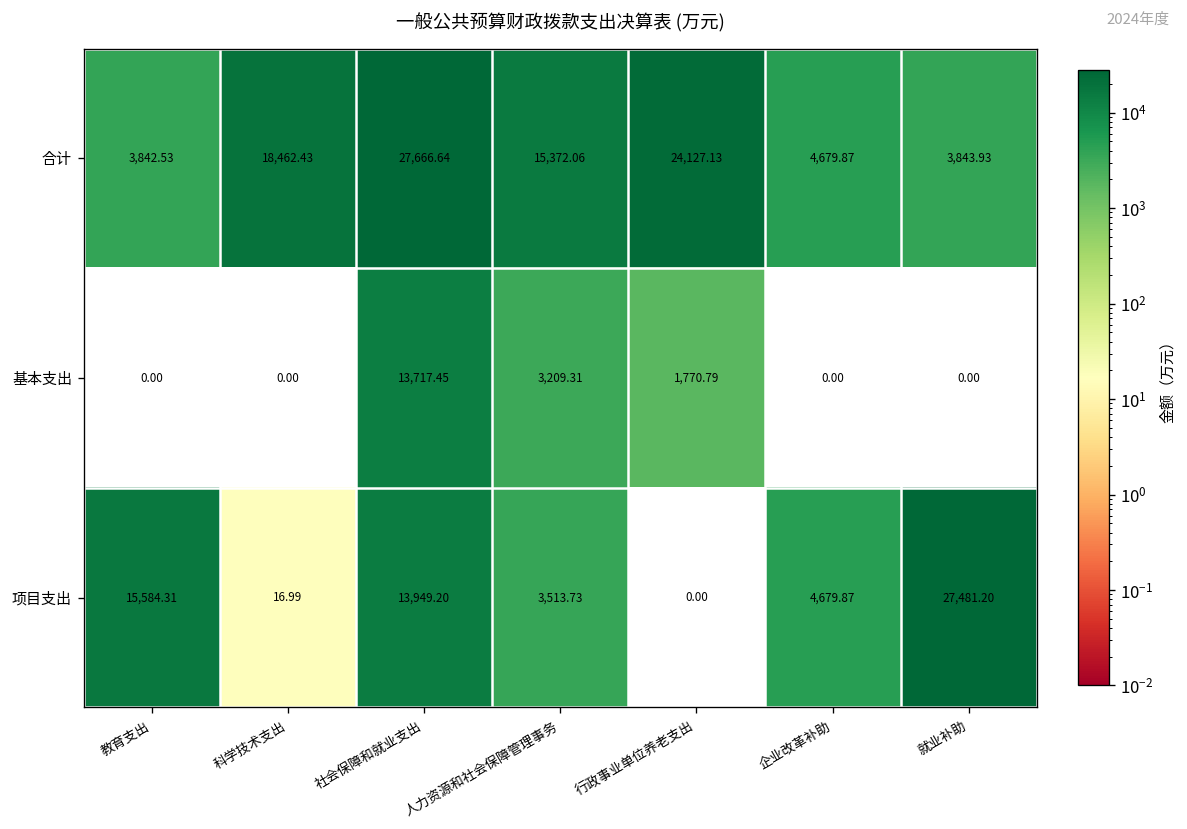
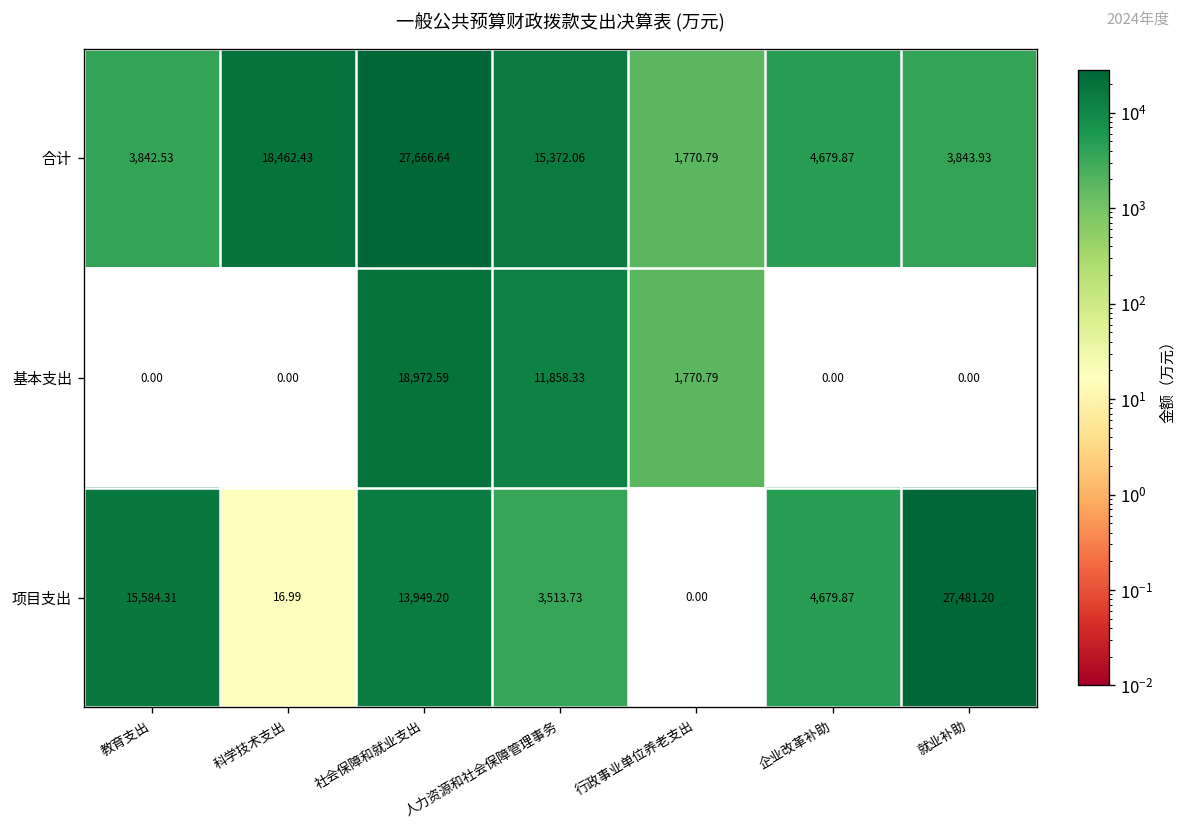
合计, 行政事业单位养老支出: 24,127.13 -> 1,770.79
基本支出, 社会保障和就业支出: 13,717.45 -> 18,972.59
基本支出, 人力资源和社会保障管理事务: 3,209.31 -> 11,858.33
